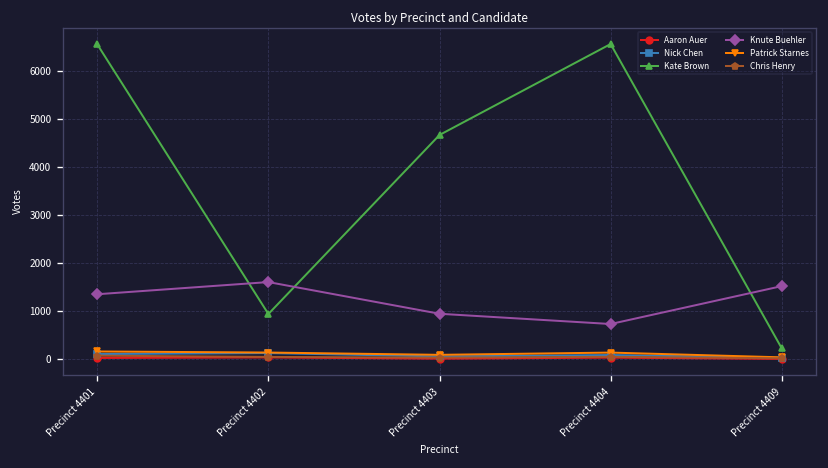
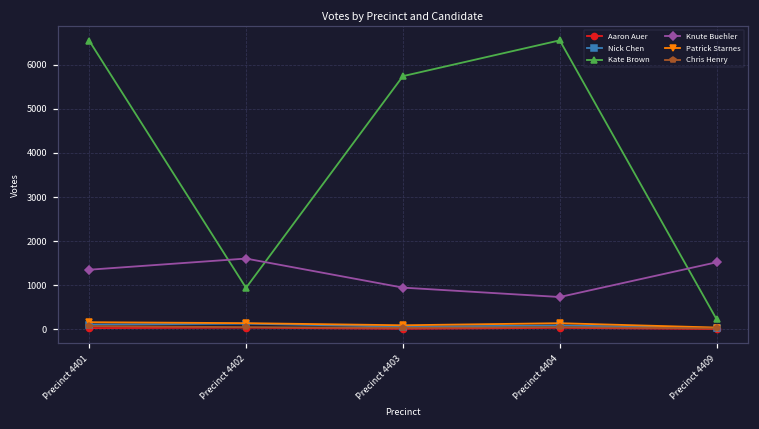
Kate Brown, Precinct 4403: 4700 -> 5700
